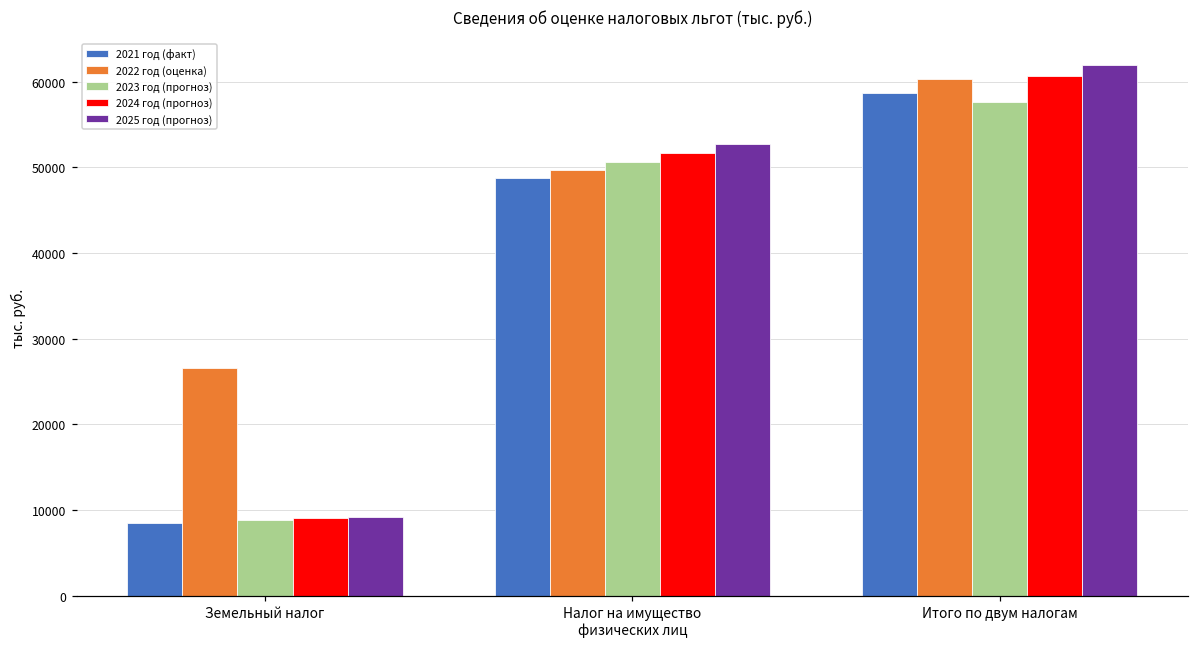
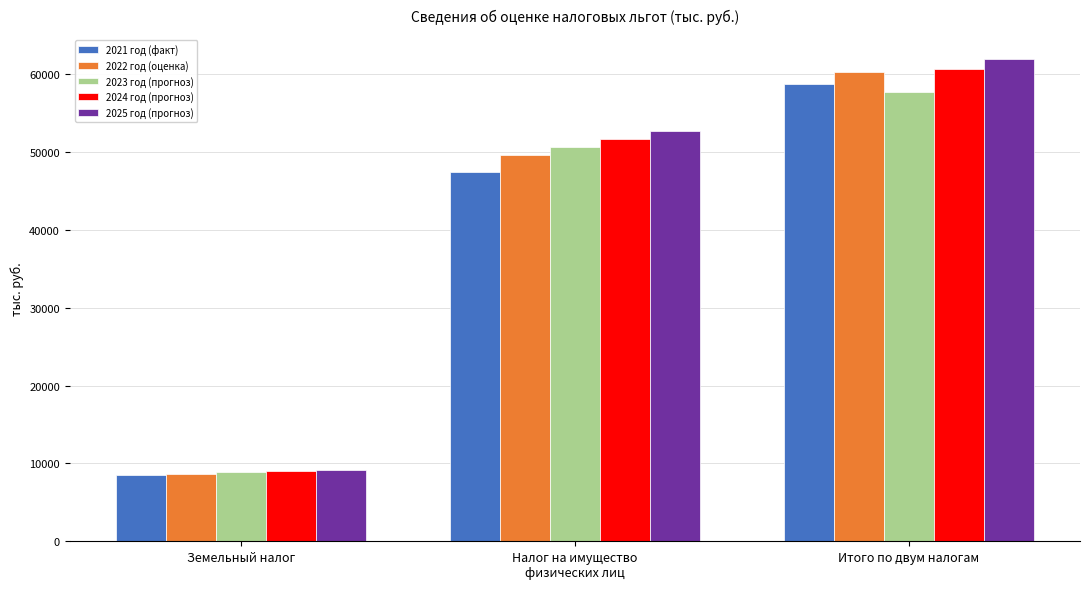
2022 год (оценка), Земельный налог: 27000 -> 9000
2021 год (факт), Налог на имущество физических лиц: 49000 -> 47000
